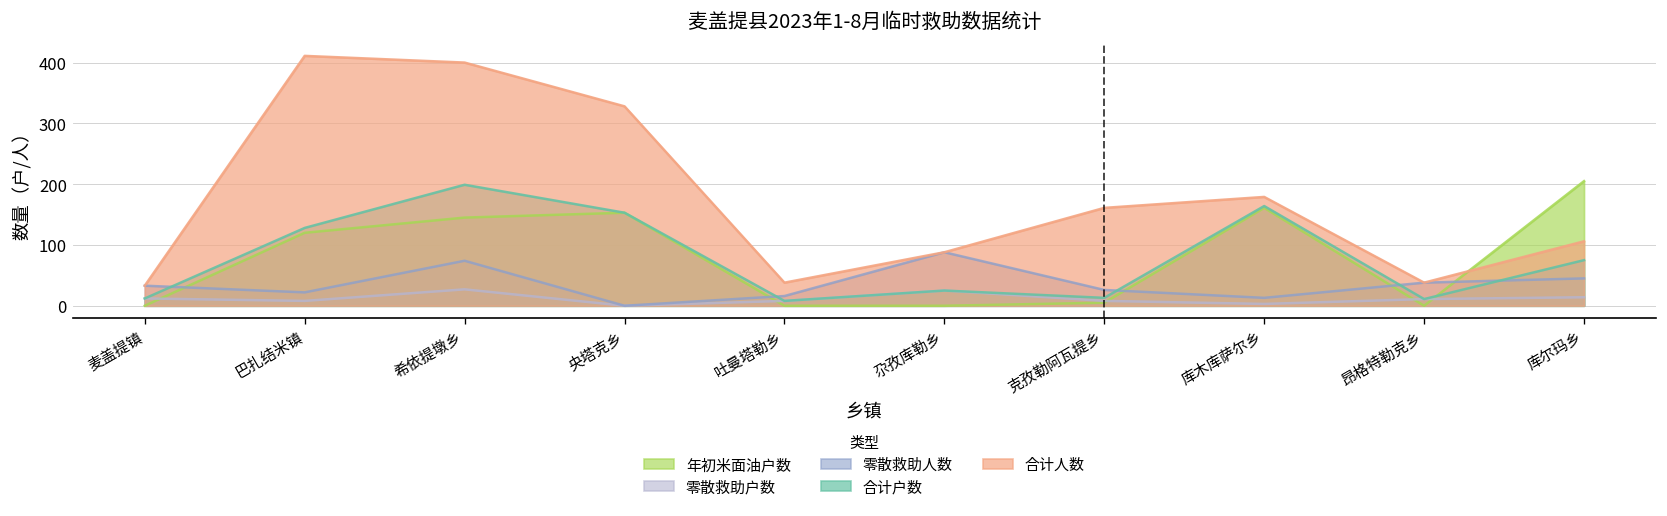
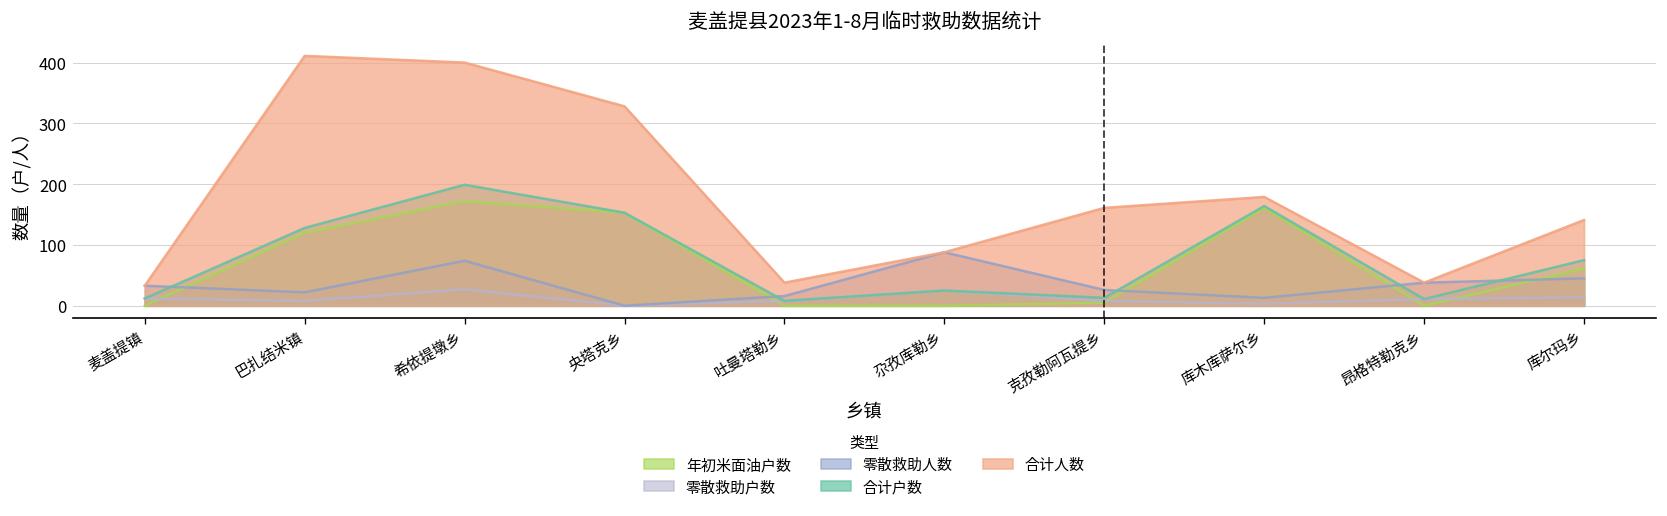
年初米面油户数, 希依提墩乡: 150 -> 170
年初米面油户数, 库尔玛乡: 210 -> 60
合计人数, 库尔玛乡: 110 -> 140
